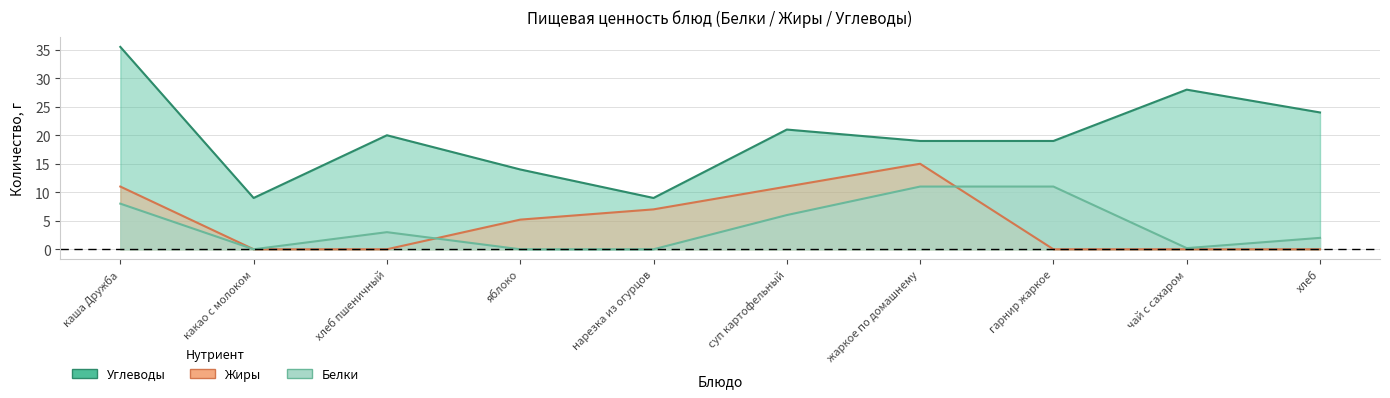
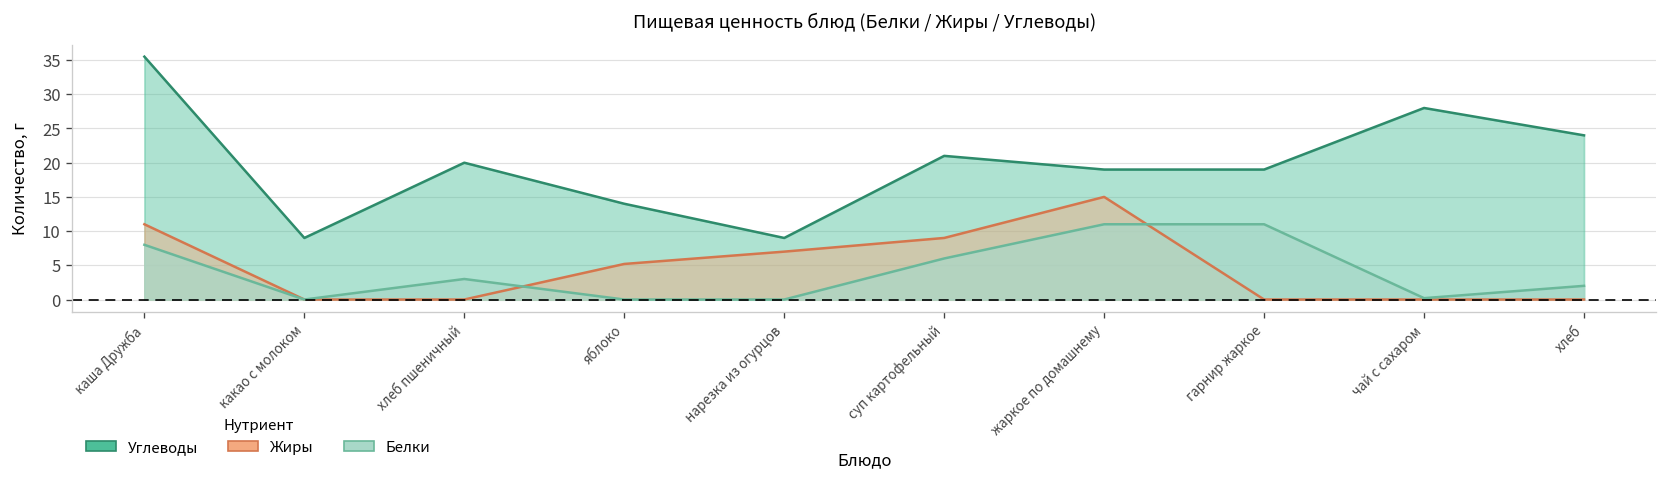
Жиры, суп картофельный: 11 -> 9
